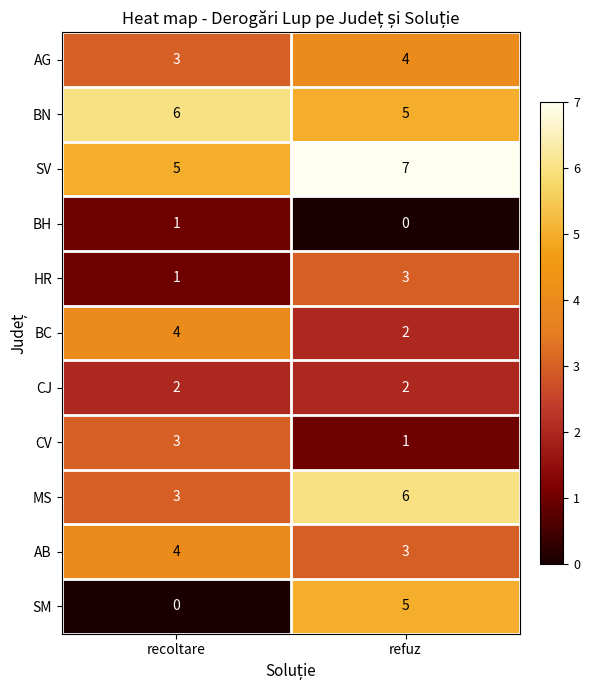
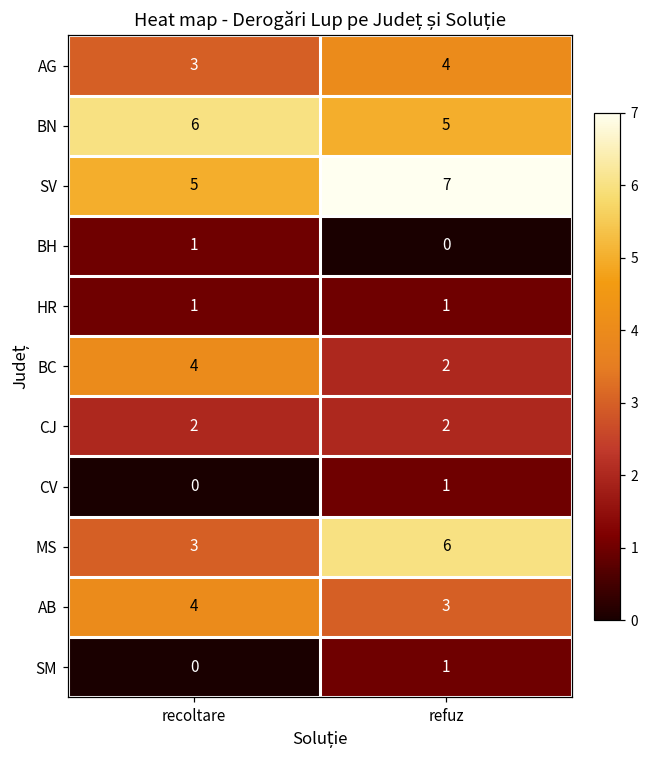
HR, refuz: 3 -> 1
CV, recoltare: 3 -> 0
SM, refuz: 5 -> 1
